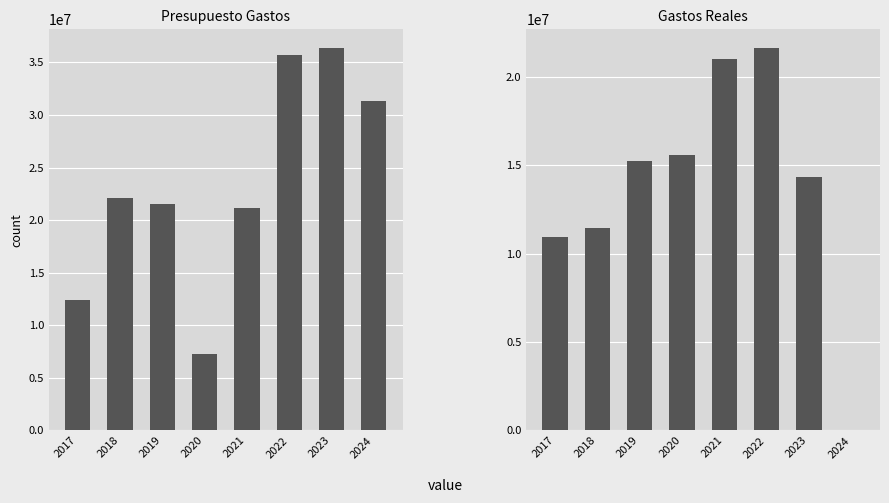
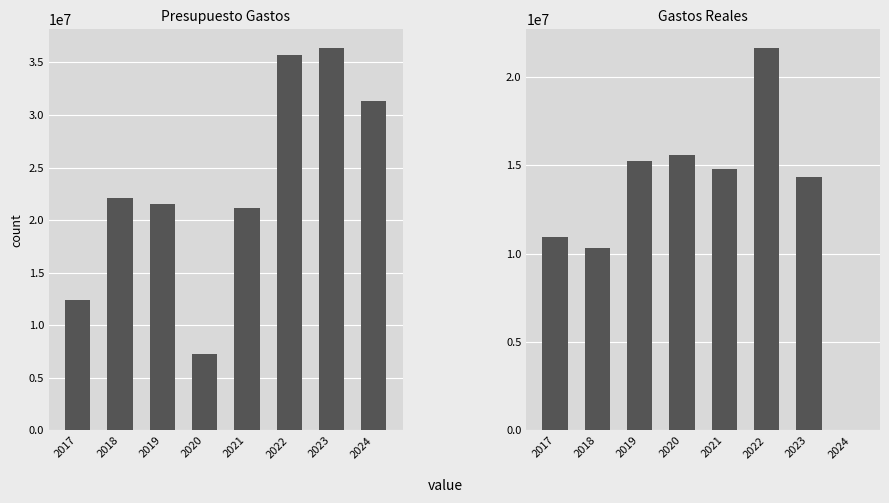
Gastos Reales, 2018: 11400000 -> 10300000
Gastos Reales, 2021: 21000000 -> 14800000
